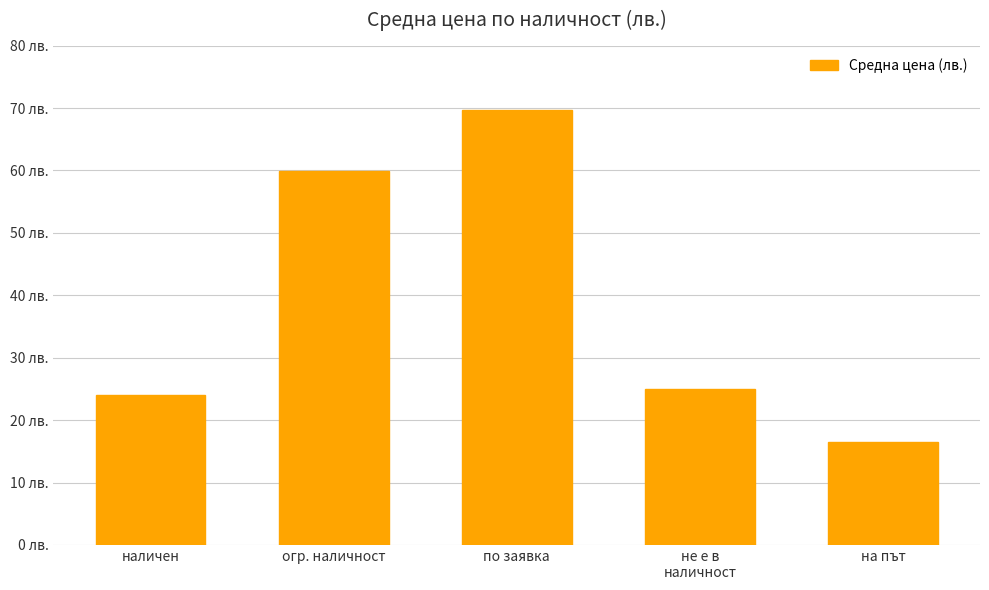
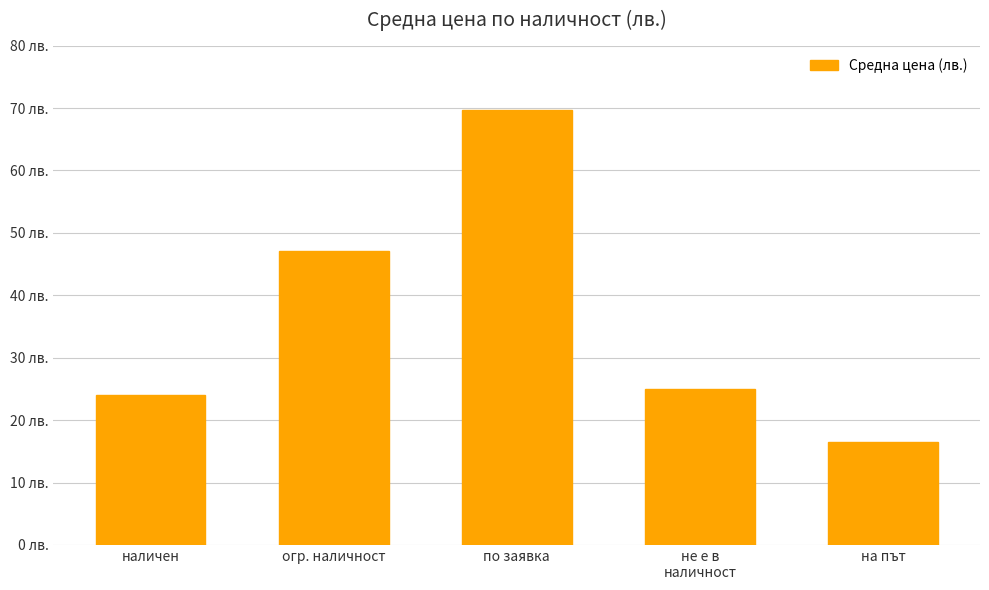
огр. наличност: 60 лв. -> 47 лв.
